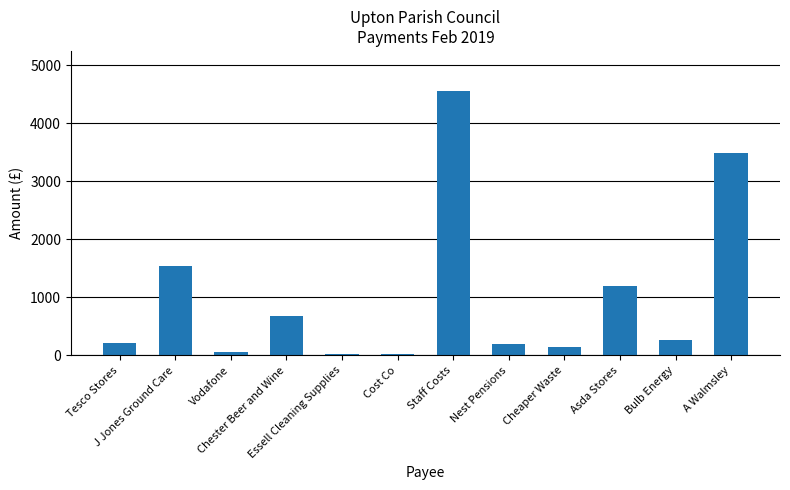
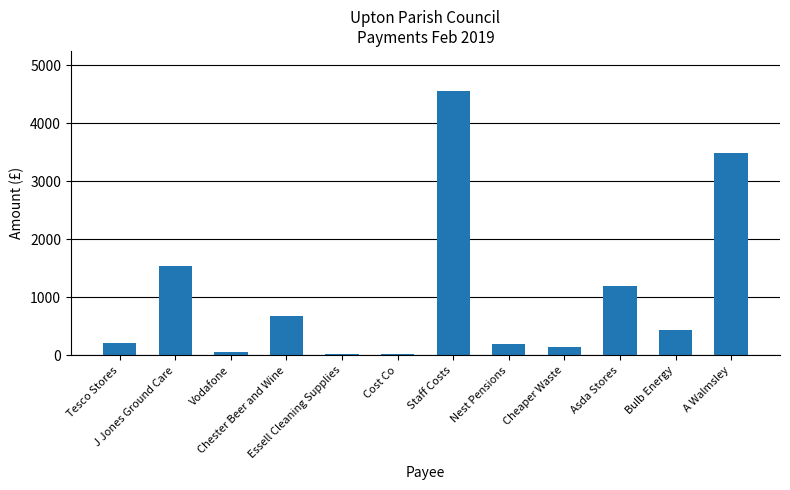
Bulb Energy: 300 -> 400
